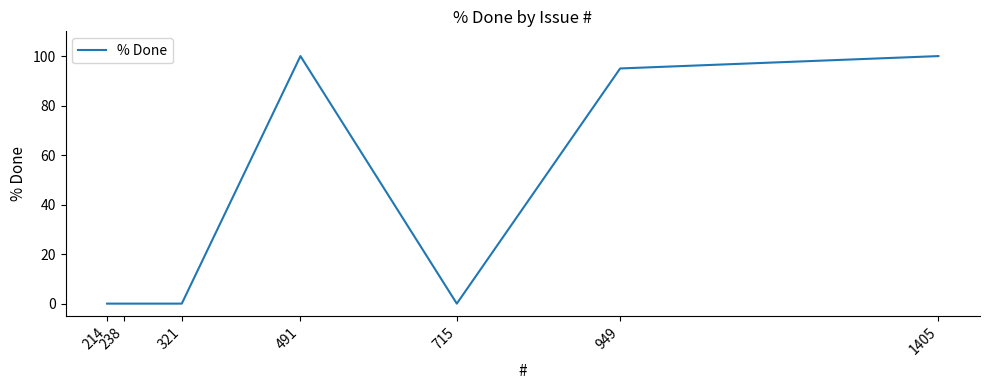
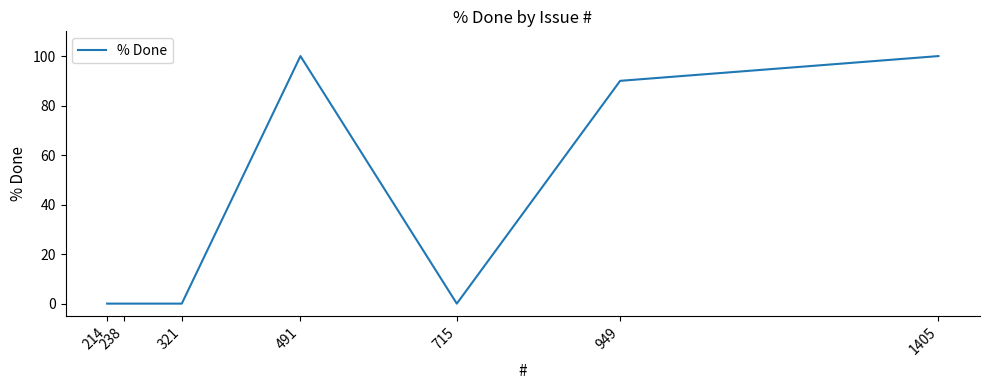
949: 95 -> 90
